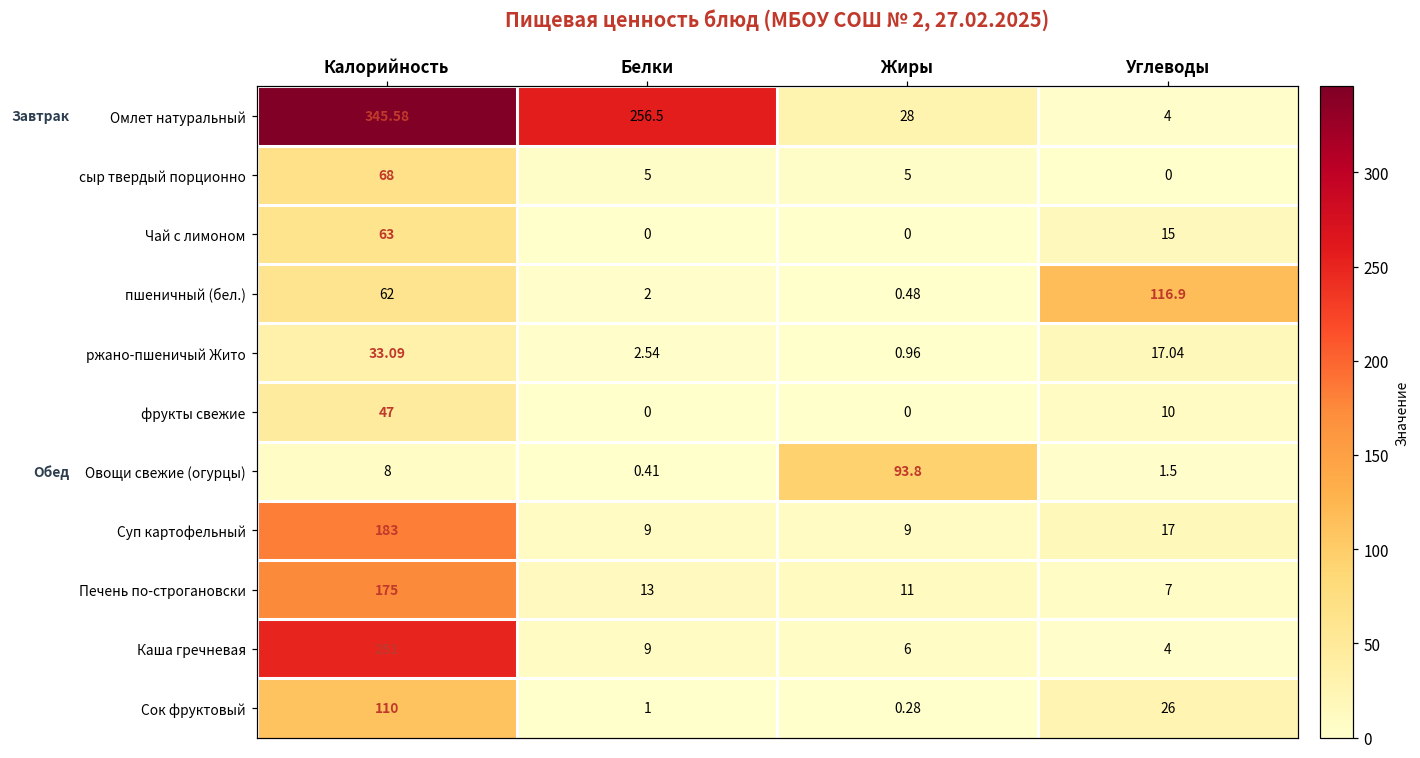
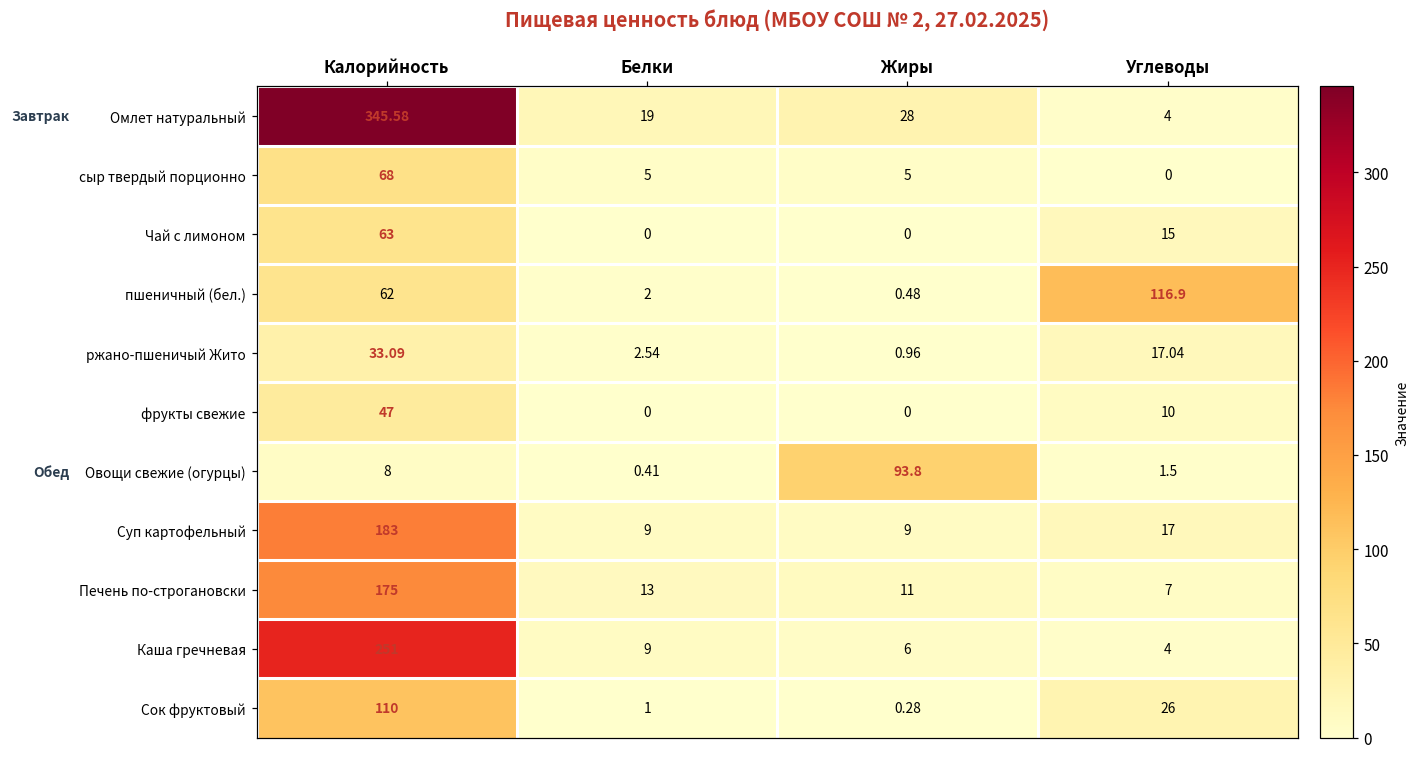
Омлет натуральный, Белки: 256.5 -> 19
